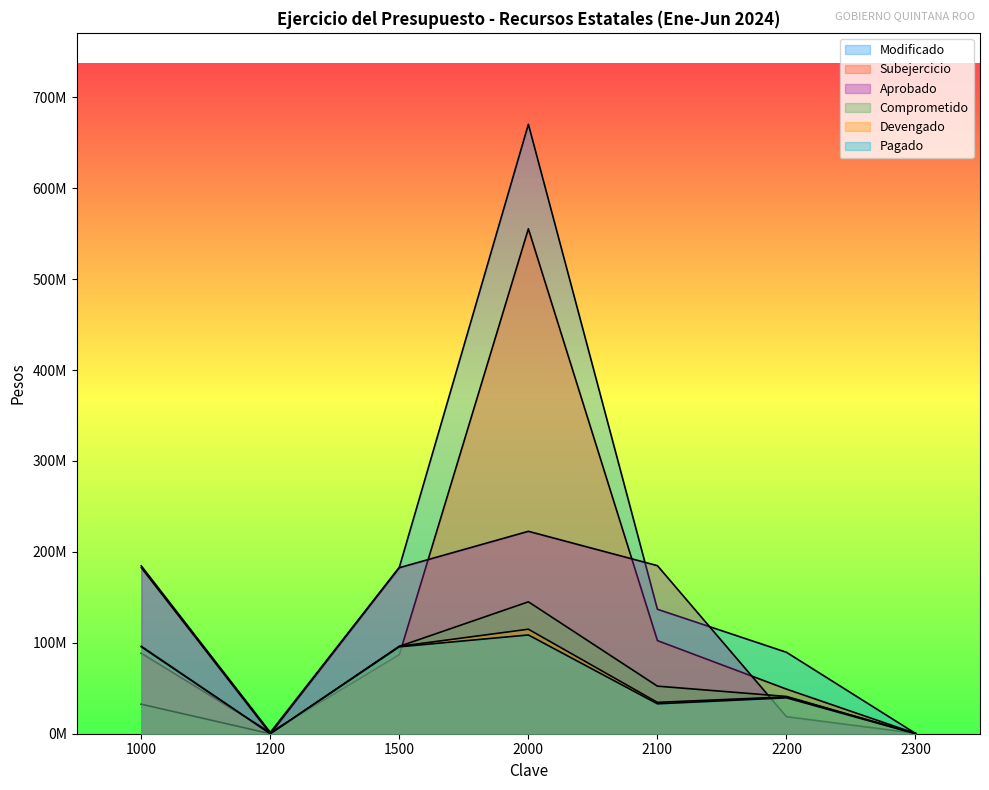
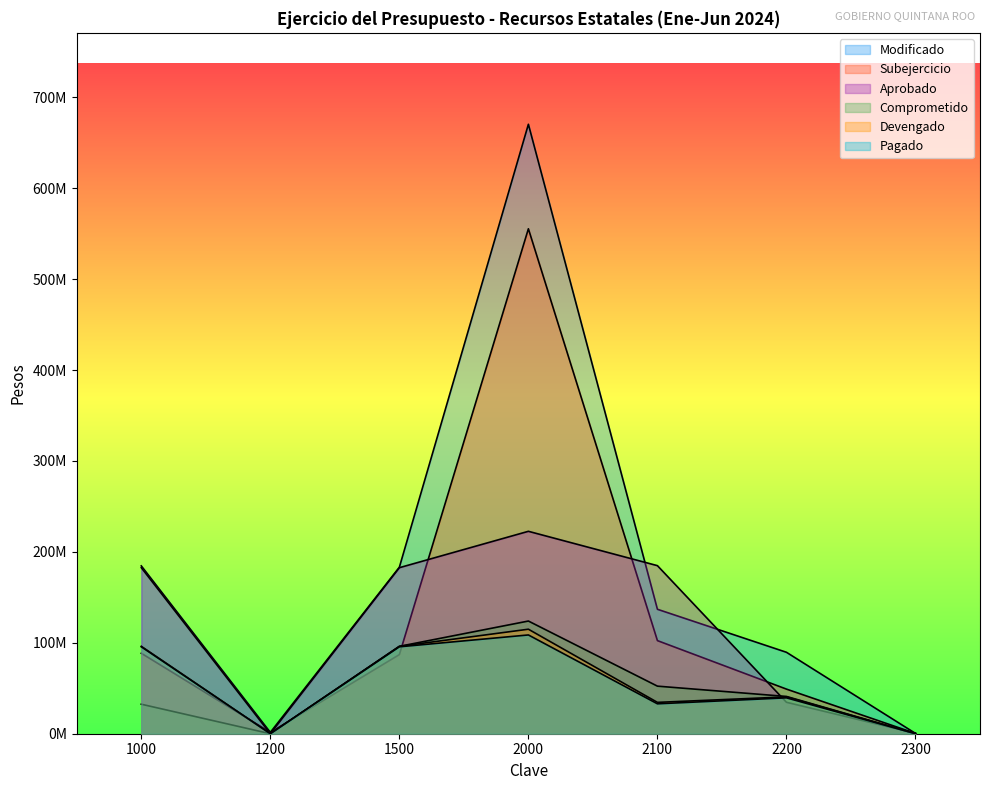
Comprometido, 2000: 150000000 -> 120000000
Aprobado, 2200: 20000000 -> 30000000
